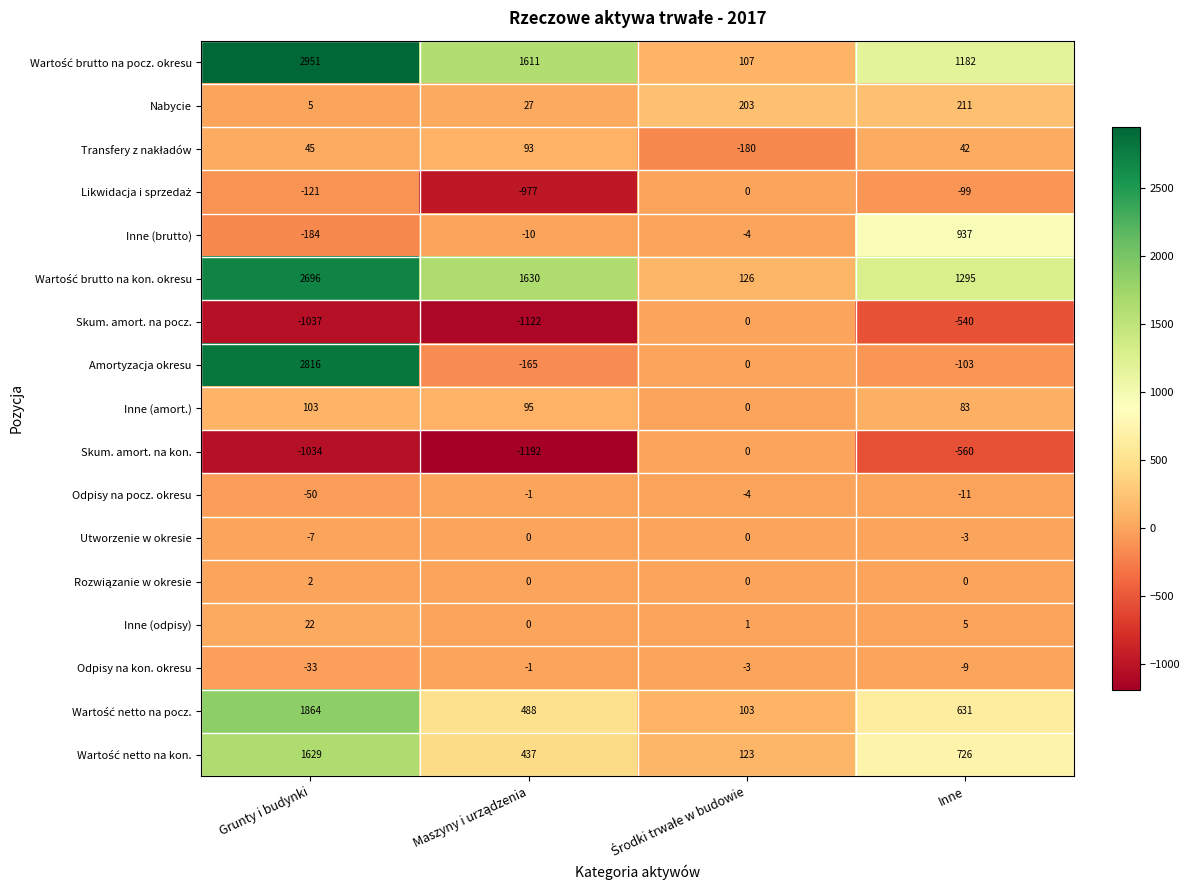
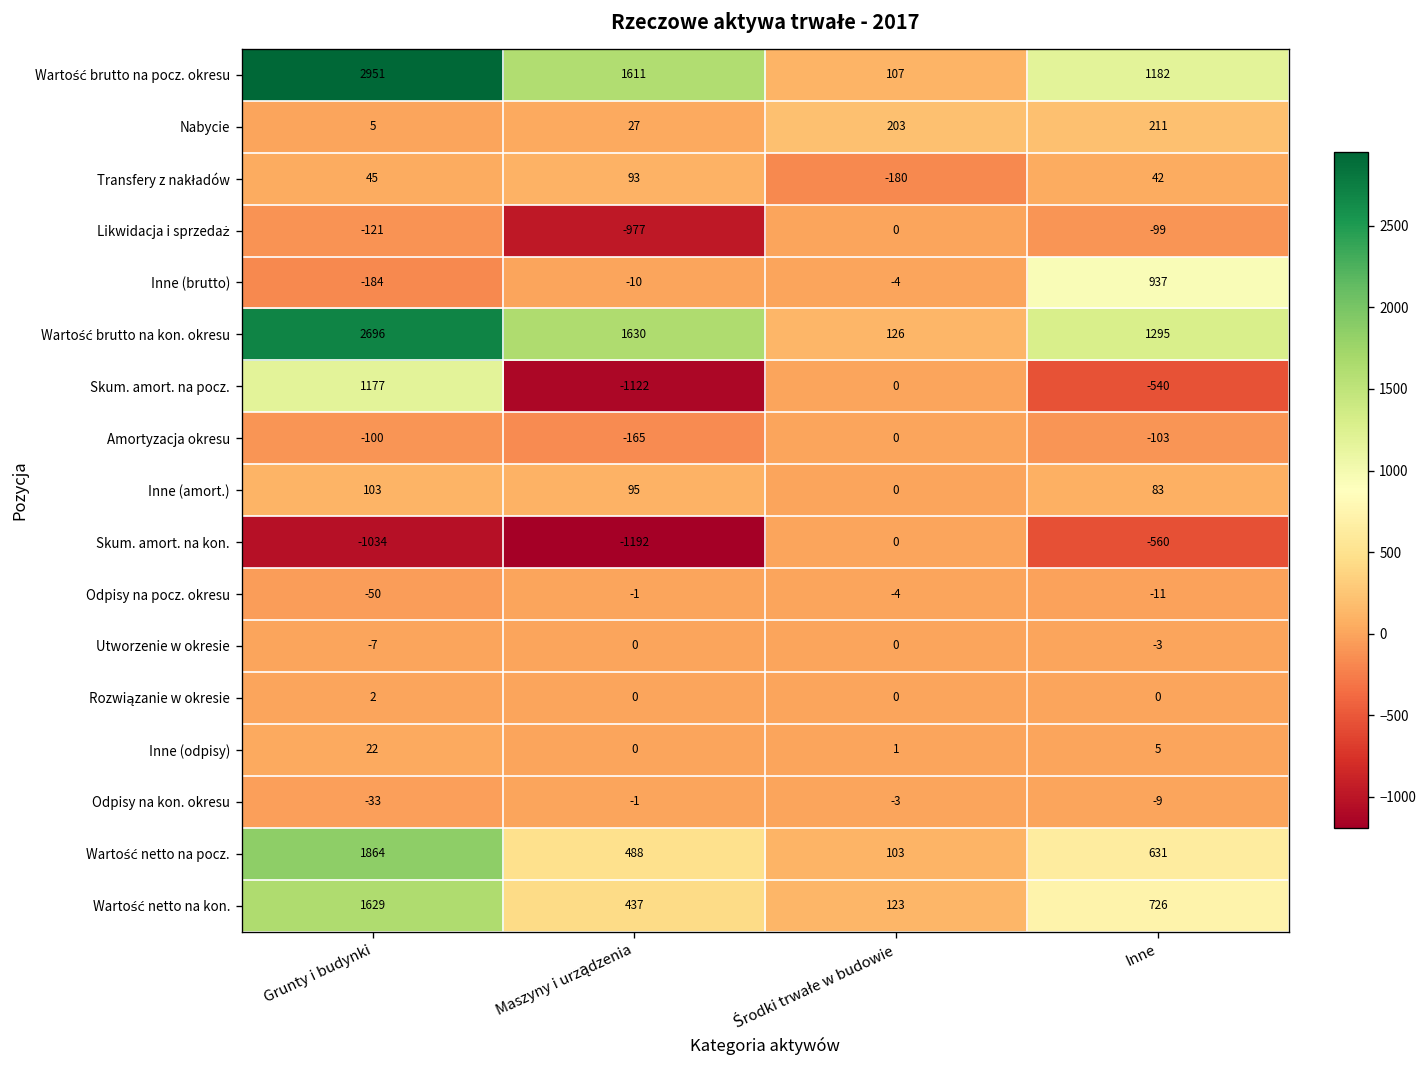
Skum. amort. na pocz., Grunty i budynki: -1037 -> 1177
Amortyzacja okresu, Grunty i budynki: 2816 -> -100
